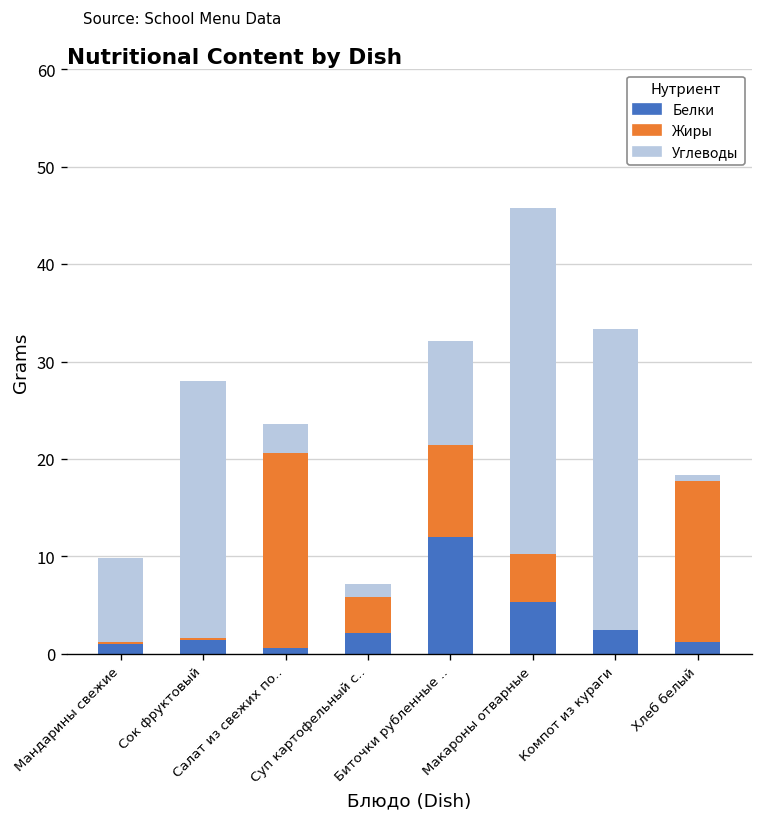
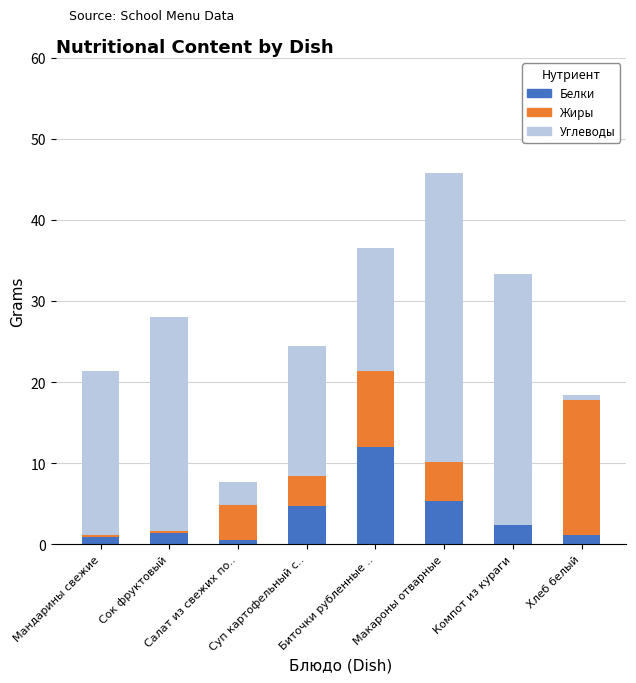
Углеводы, Мандарины свежие: 9 -> 20
Жиры, Салат из свежих по..: 20 -> 4
Белки, Суп картофельный с..: 2 -> 5
Углеводы, Суп картофельный с..: 1 -> 16
Углеводы, Биточки рубленные ..: 11 -> 15
